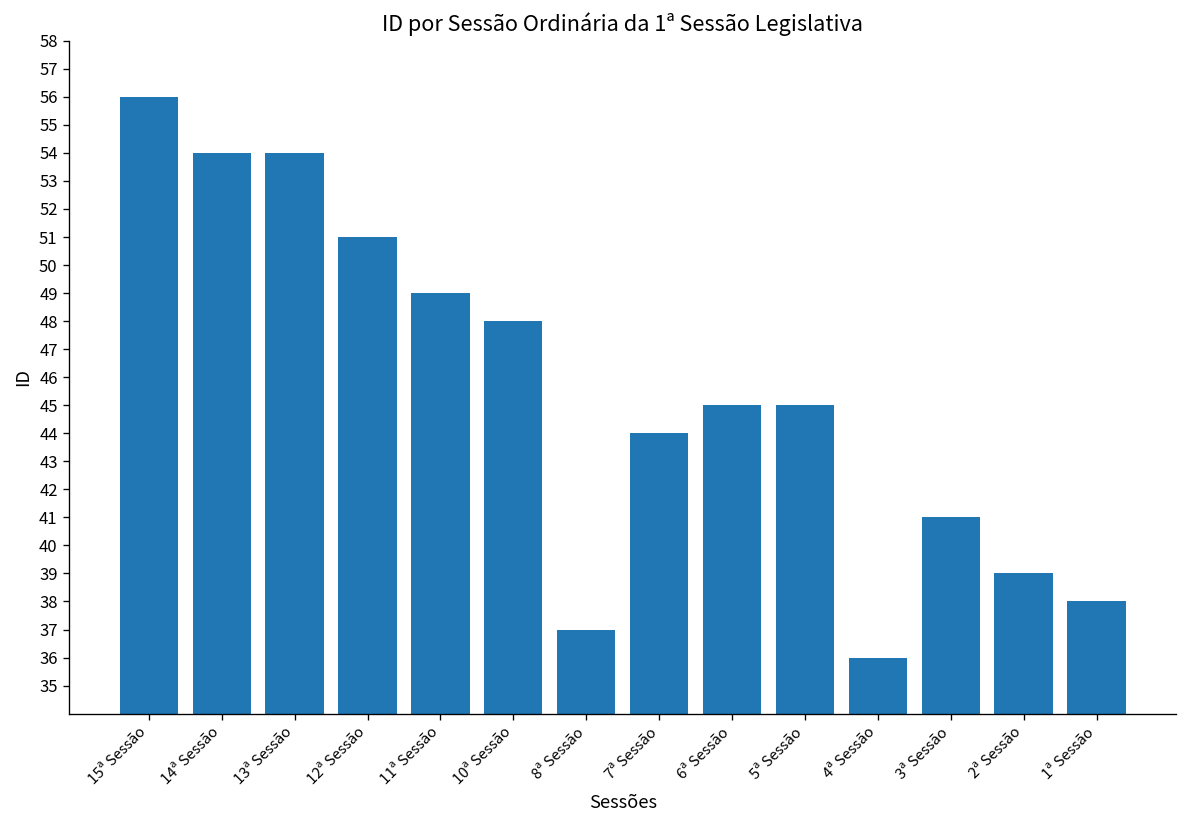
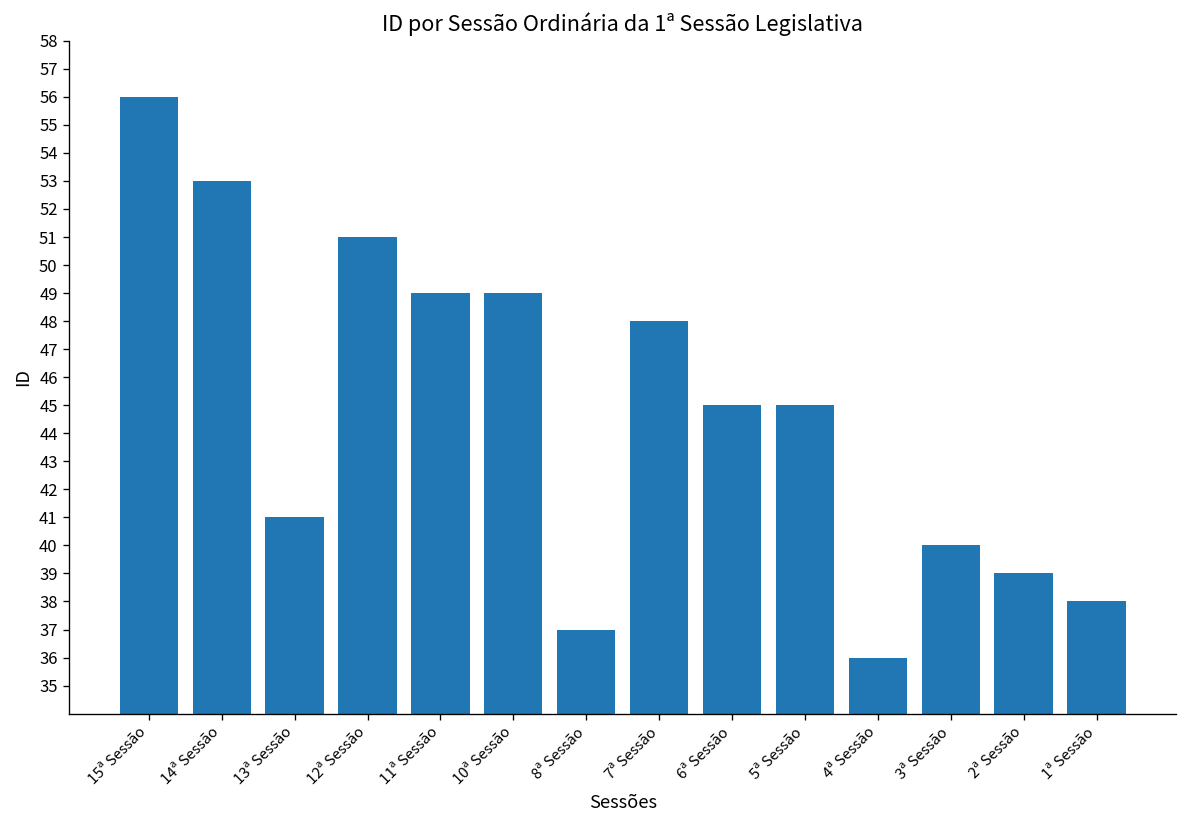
14ª Sessão: 54 -> 53
13ª Sessão: 54 -> 41
10ª Sessão: 48 -> 49
7ª Sessão: 44 -> 48
3ª Sessão: 41 -> 40
